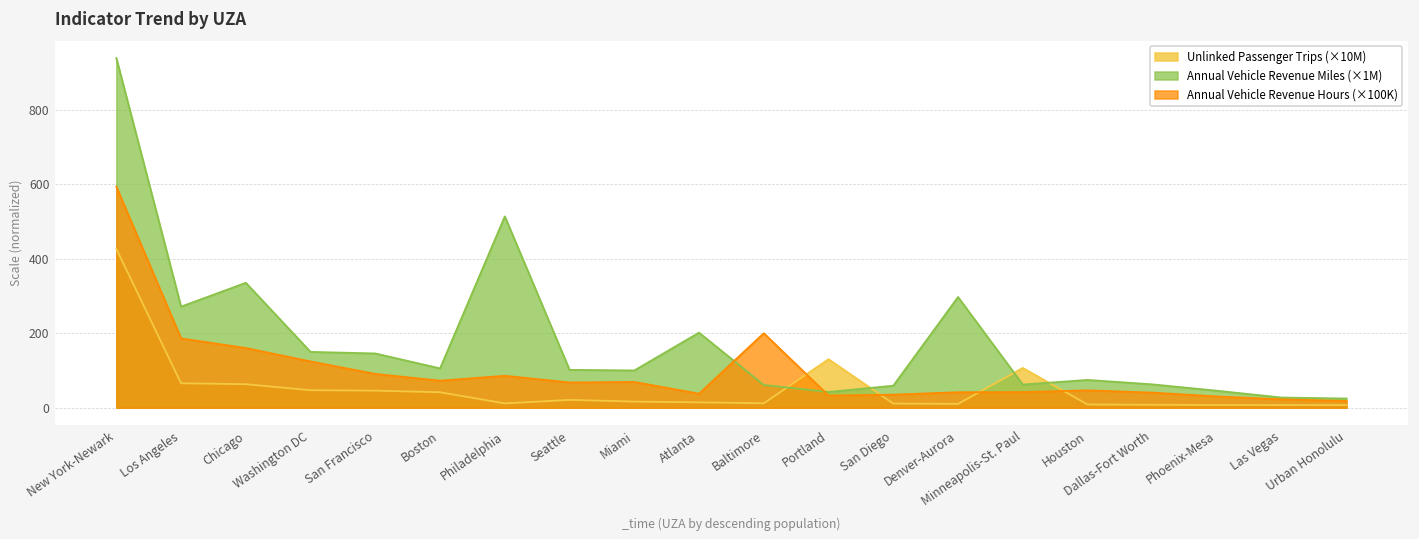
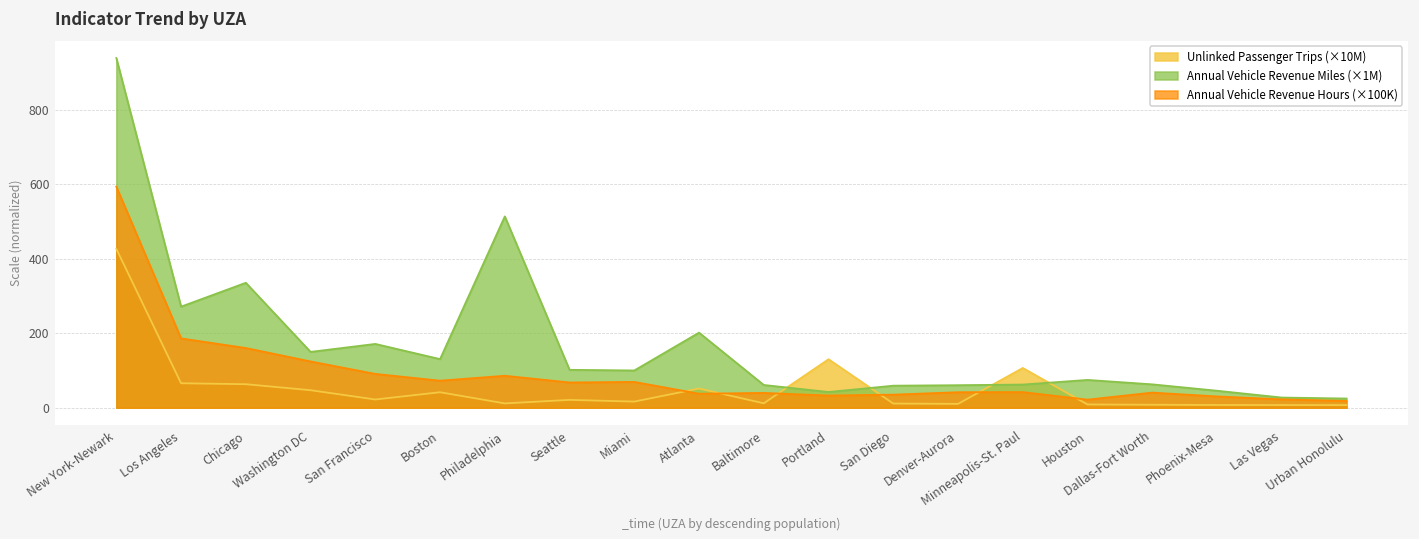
Unlinked Passenger Trips (×10M), San Francisco: 50 -> 20
Annual Vehicle Revenue Miles (×1M), San Francisco: 150 -> 170
Annual Vehicle Revenue Miles (×1M), Boston: 110 -> 130
Unlinked Passenger Trips (×10M), Atlanta: 10 -> 50
Annual Vehicle Revenue Hours (×100K), Baltimore: 200 -> 40
Annual Vehicle Revenue Miles (×1M), Denver-Aurora: 300 -> 60
Annual Vehicle Revenue Hours (×100K), Houston: 50 -> 20
